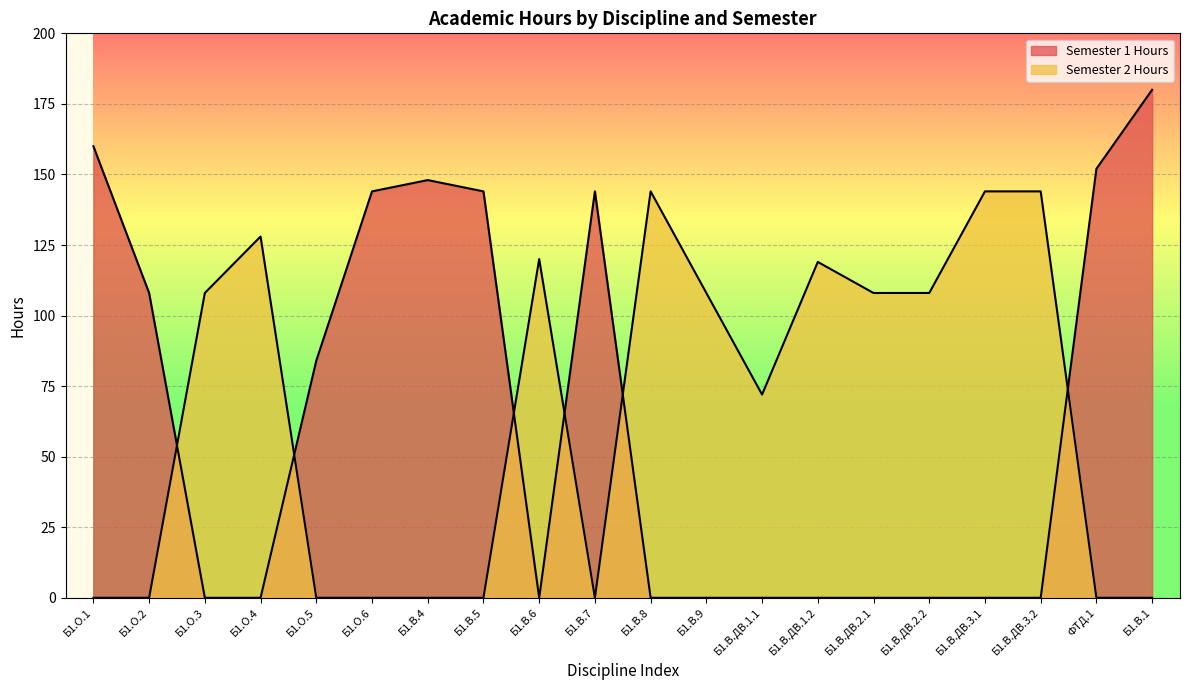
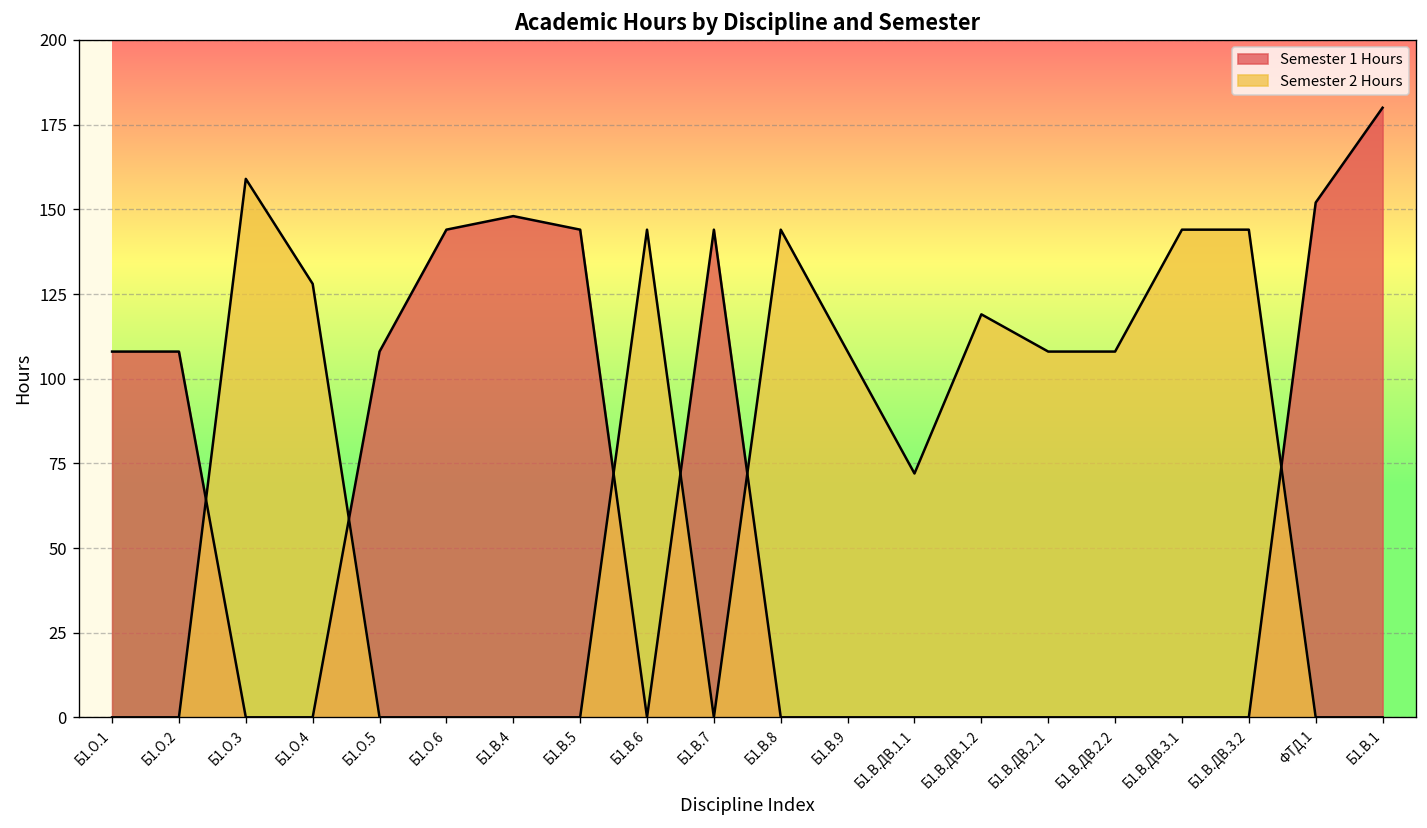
Semester 1 Hours, Б1.О.1: 160 -> 108
Semester 2 Hours, Б1.О.3: 108 -> 159
Semester 1 Hours, Б1.О.5: 84 -> 108
Semester 2 Hours, Б1.В.6: 120 -> 144
